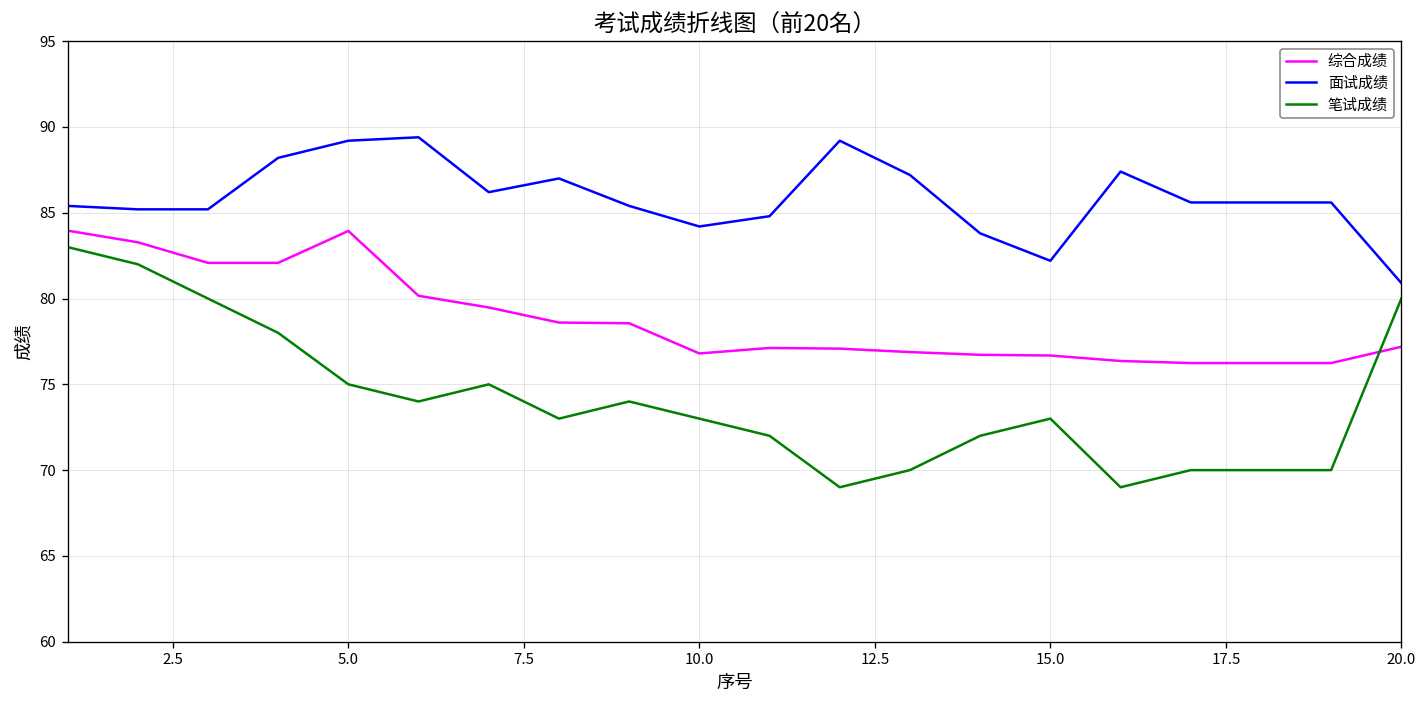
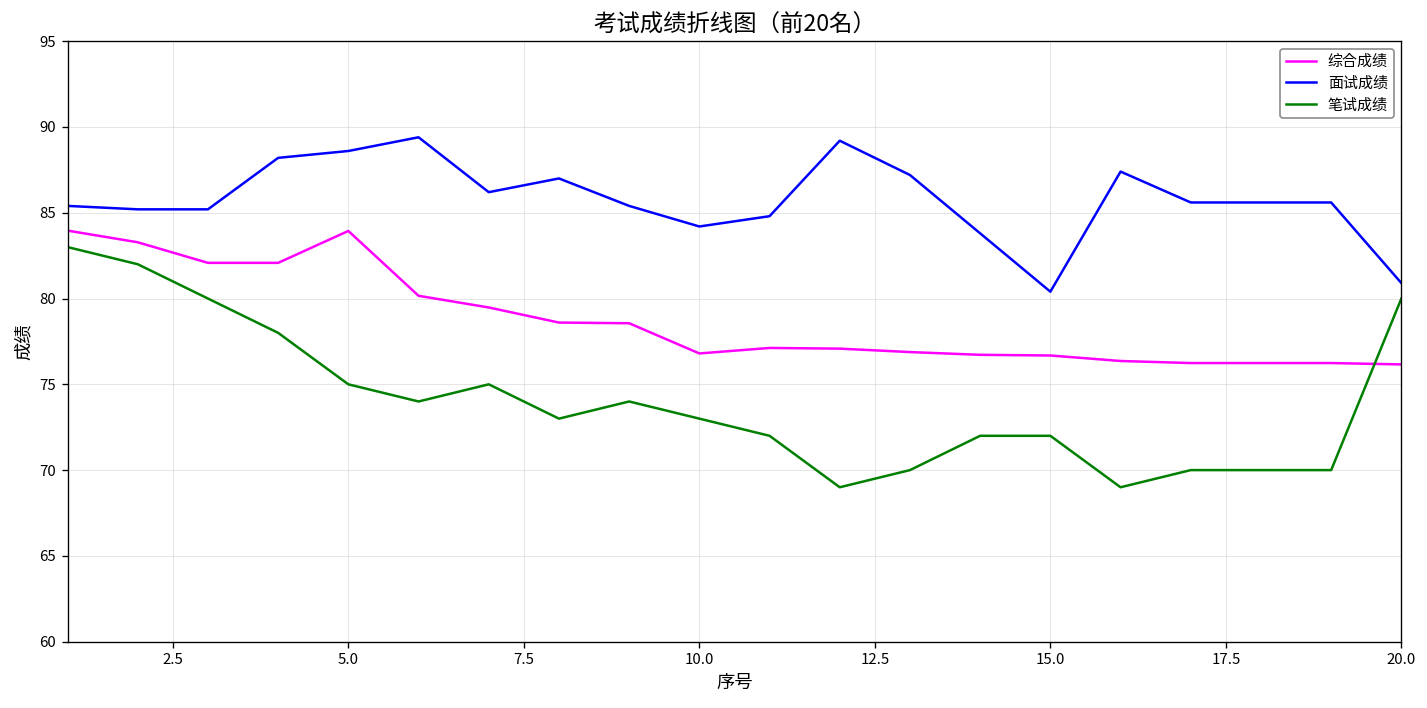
面试成绩, 5.0: 89.2 -> 88.6
面试成绩, 15.0: 82.2 -> 80.4
笔试成绩, 15.0: 73 -> 72
综合成绩, 20.0: 77.2 -> 76.2
